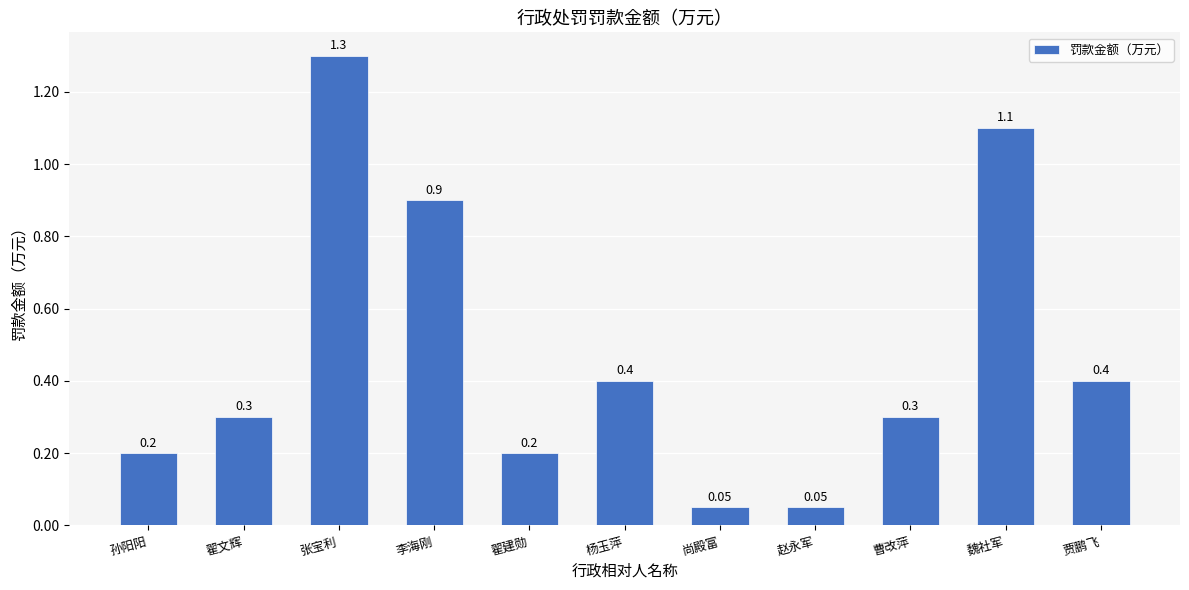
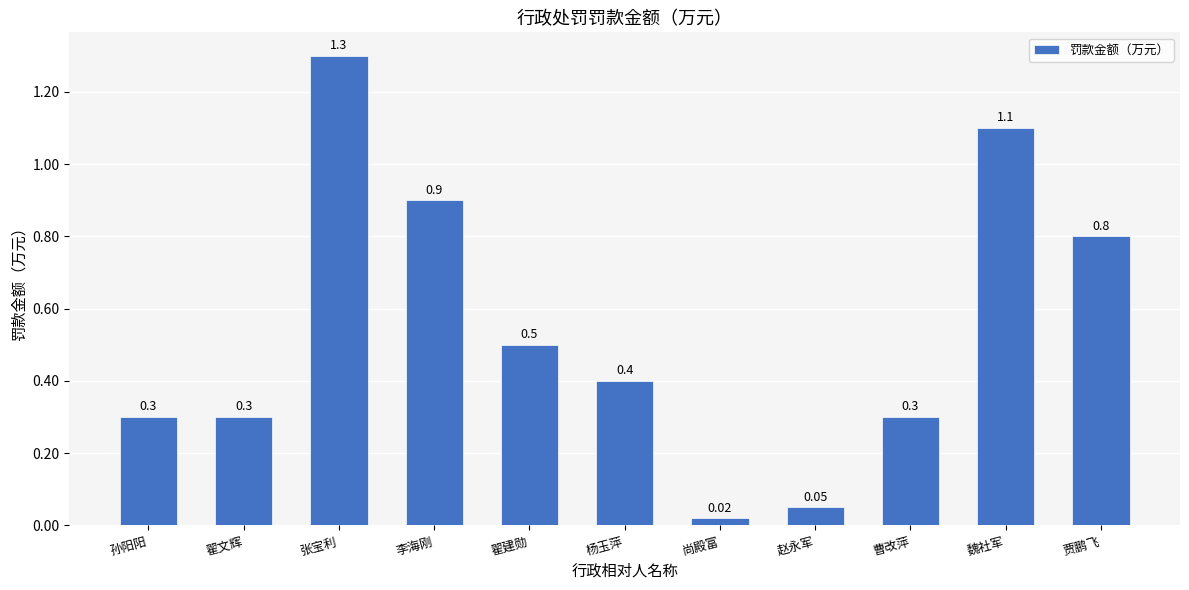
孙阳阳: 0.2 -> 0.3
翟建勋: 0.2 -> 0.5
尚殿富: 0.05 -> 0.02
贾鹏飞: 0.4 -> 0.8
